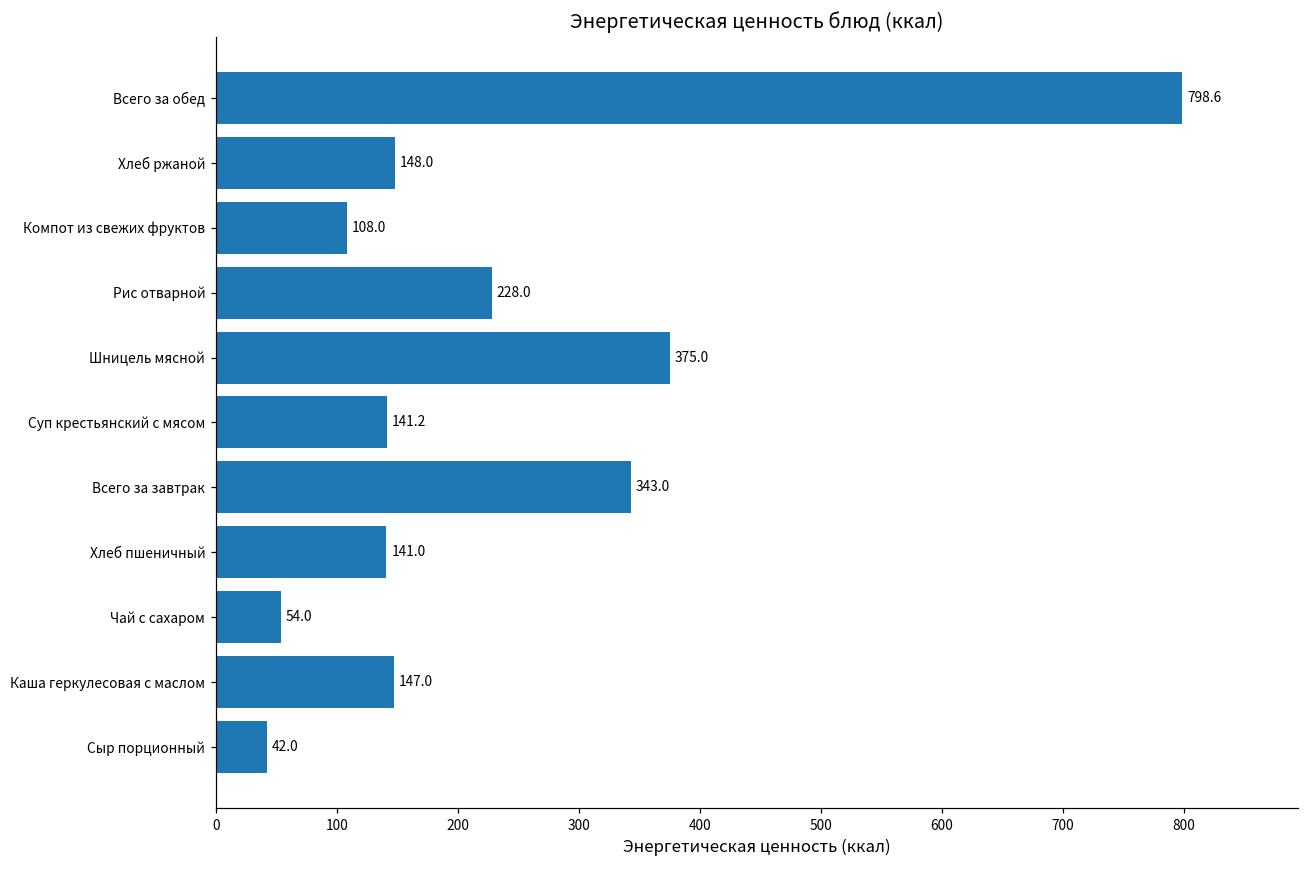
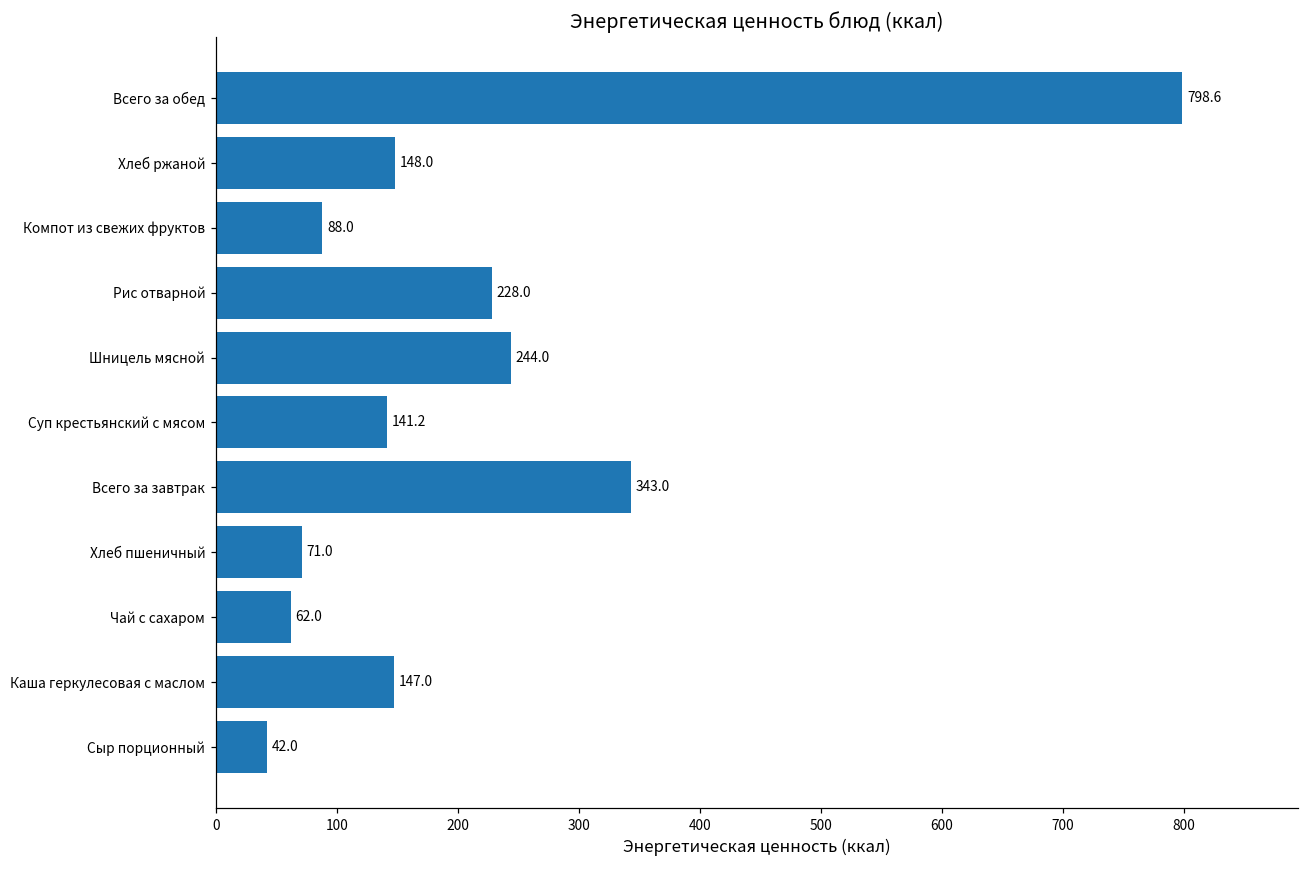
Компот из свежих фруктов: 108.0 -> 88.0
Шницель мясной: 375.0 -> 244.0
Хлеб пшеничный: 141.0 -> 71.0
Чай с сахаром: 54.0 -> 62.0
